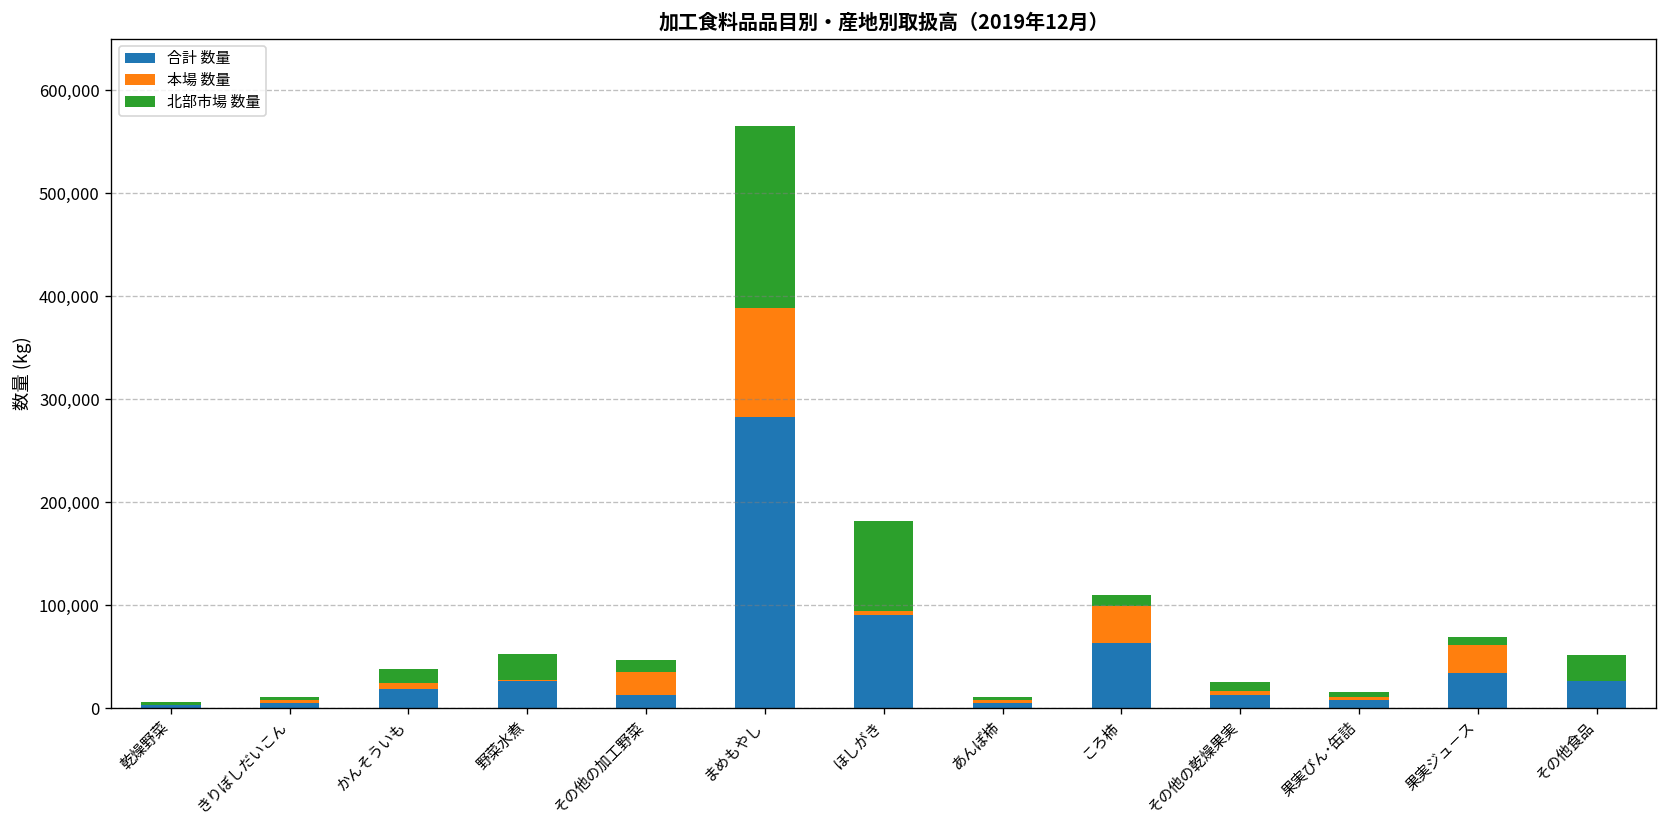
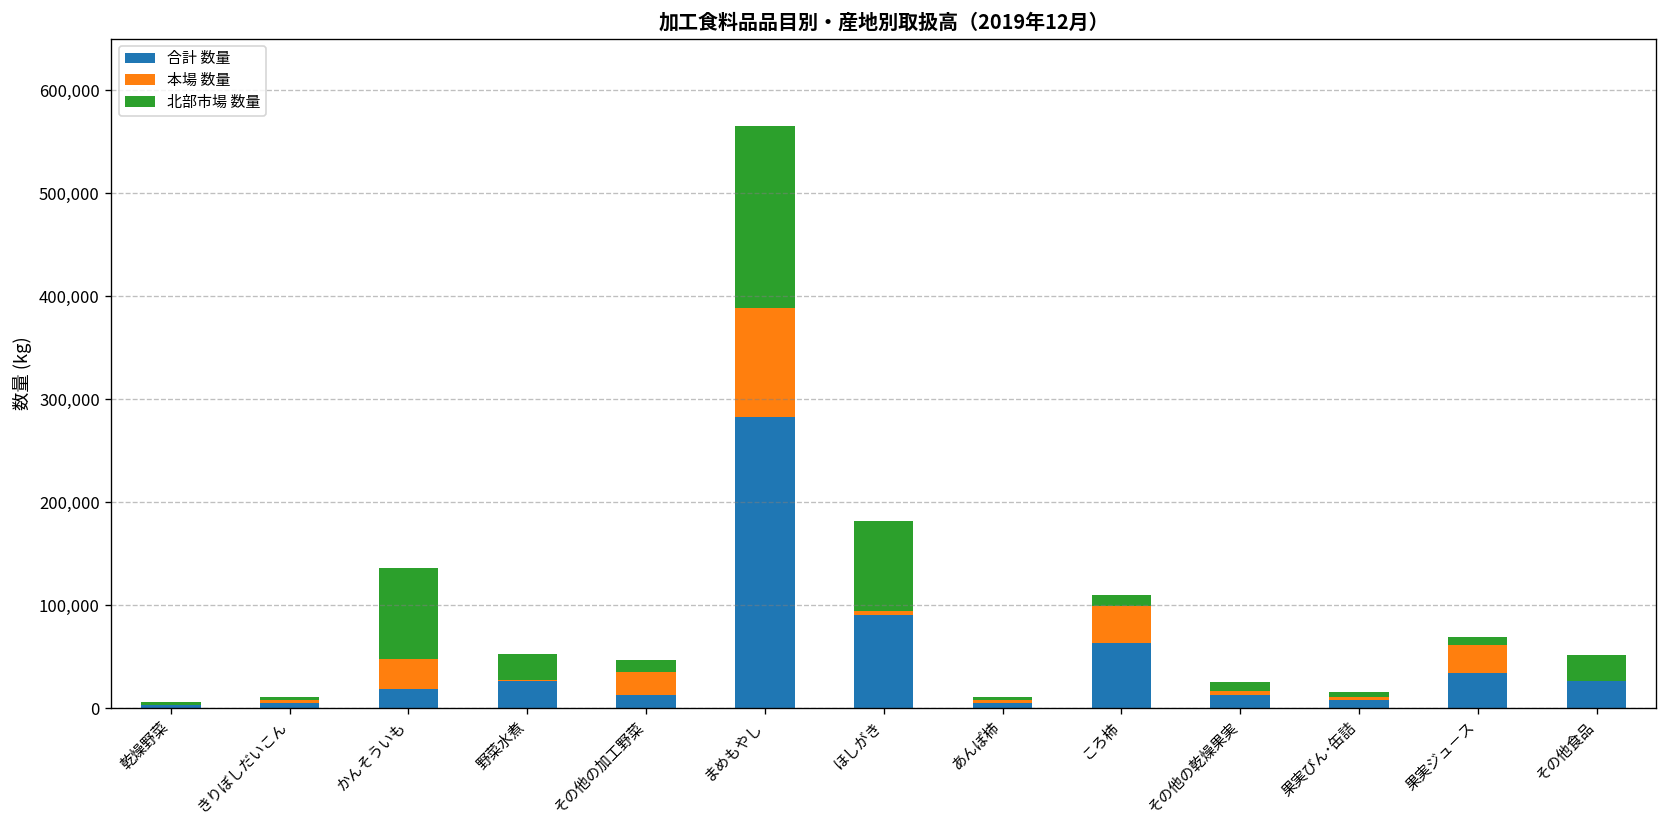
本場 数量, かんそういも: 10,000 -> 30,000
北部市場 数量, かんそういも: 10,000 -> 90,000
